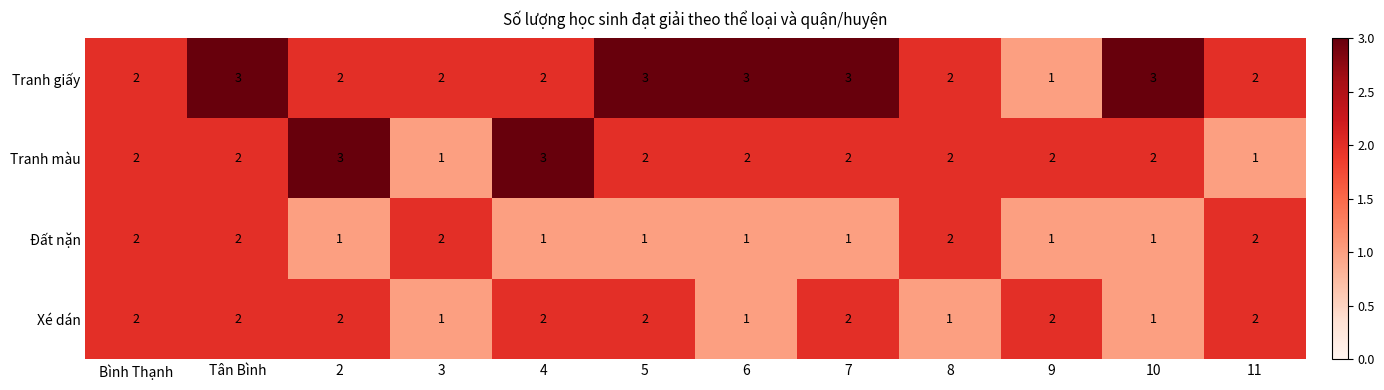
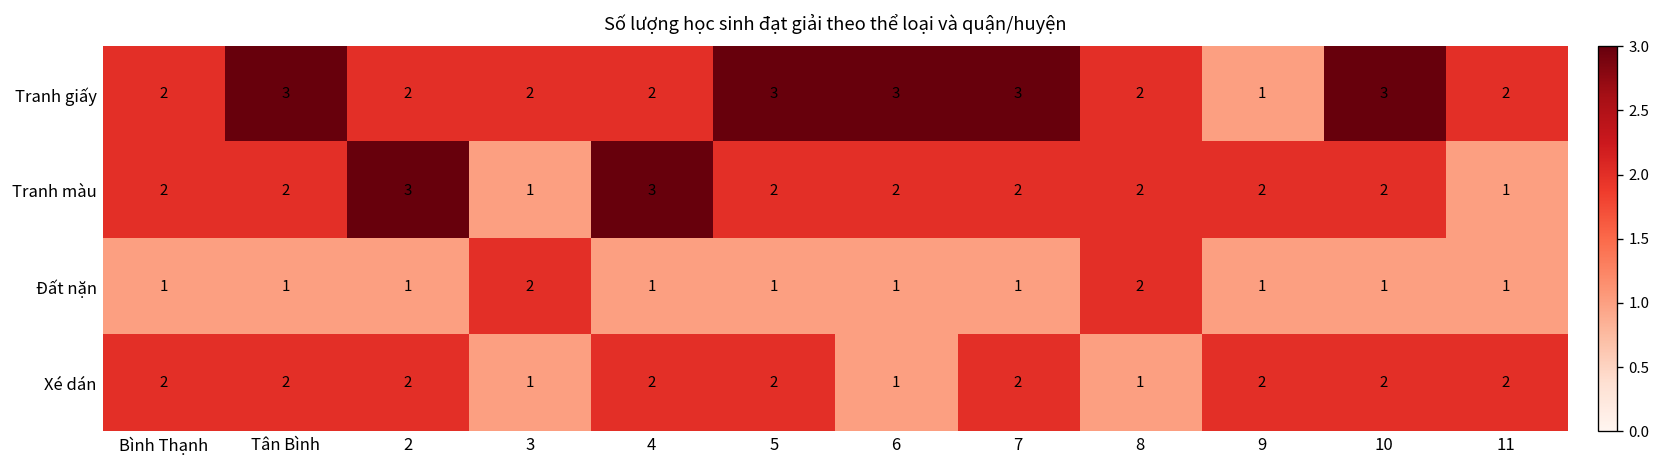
Đất nặn, Bình Thạnh: 2 -> 1
Đất nặn, Tân Bình: 2 -> 1
Đất nặn, 11: 2 -> 1
Xé dán, 10: 1 -> 2
